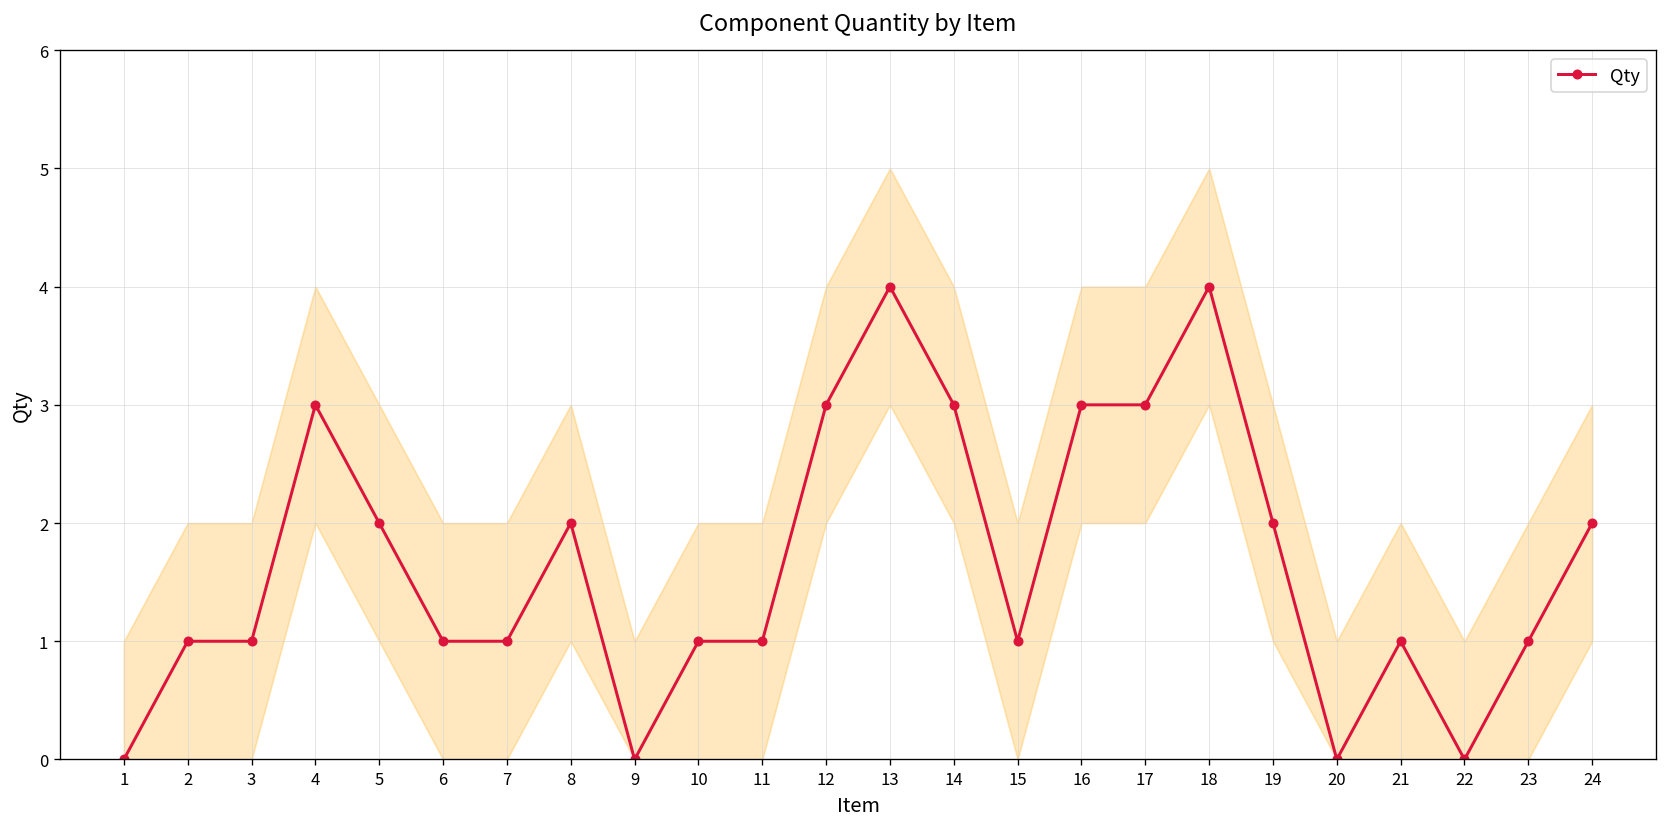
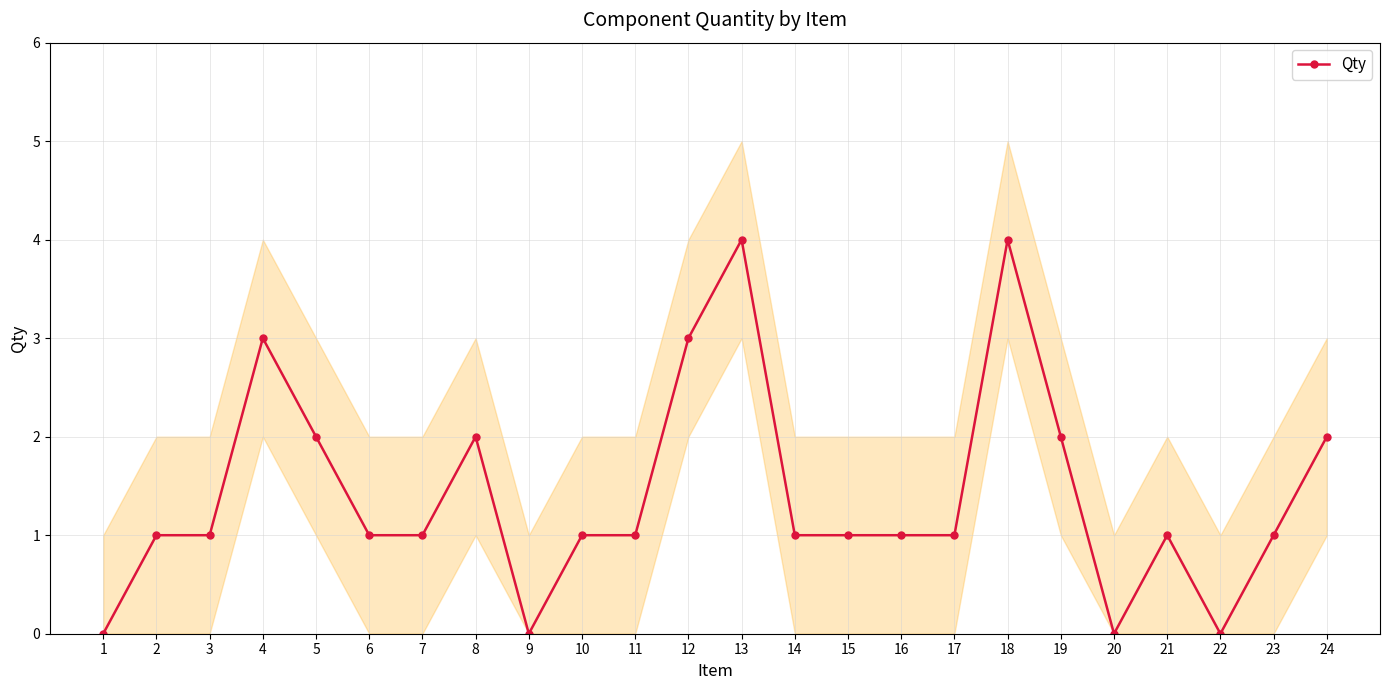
Qty, 14: 3 -> 1
Qty, 16: 3 -> 1
Qty, 17: 3 -> 1
